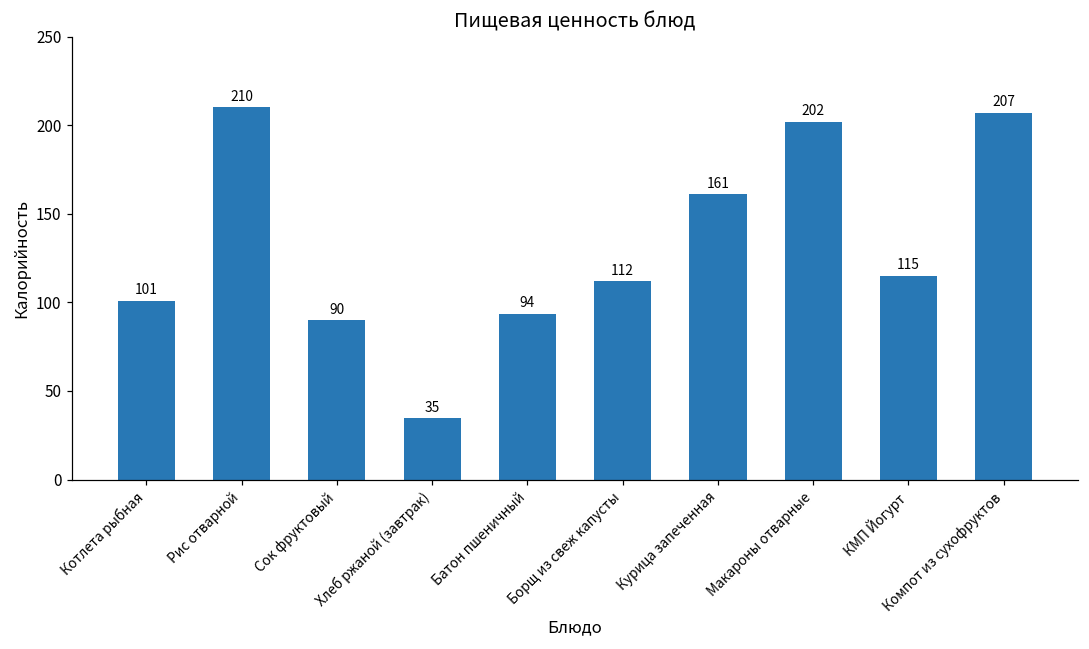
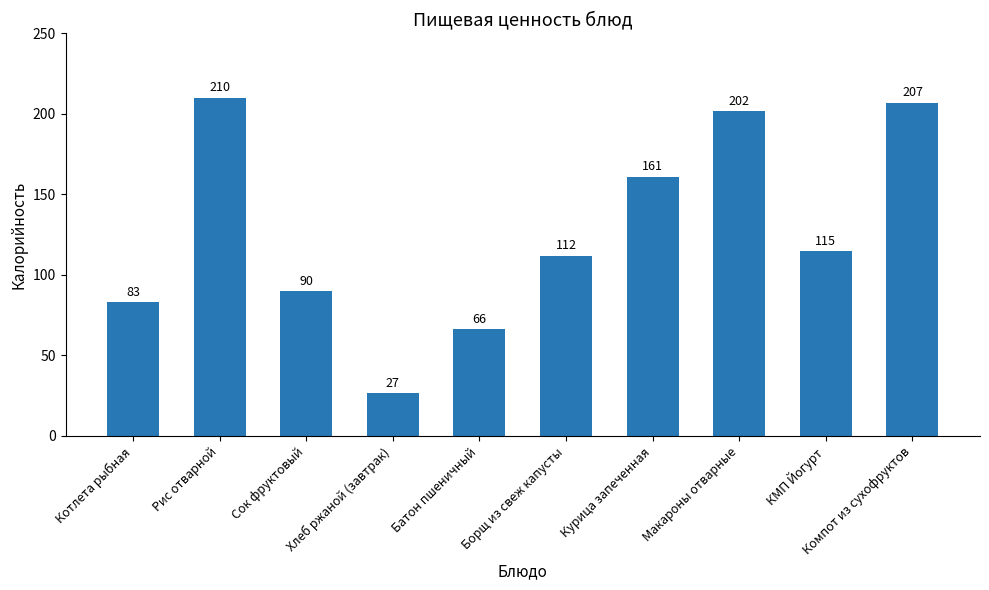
Котлета рыбная: 101 -> 83
Хлеб ржаной (завтрак): 35 -> 27
Батон пшеничный: 94 -> 66
